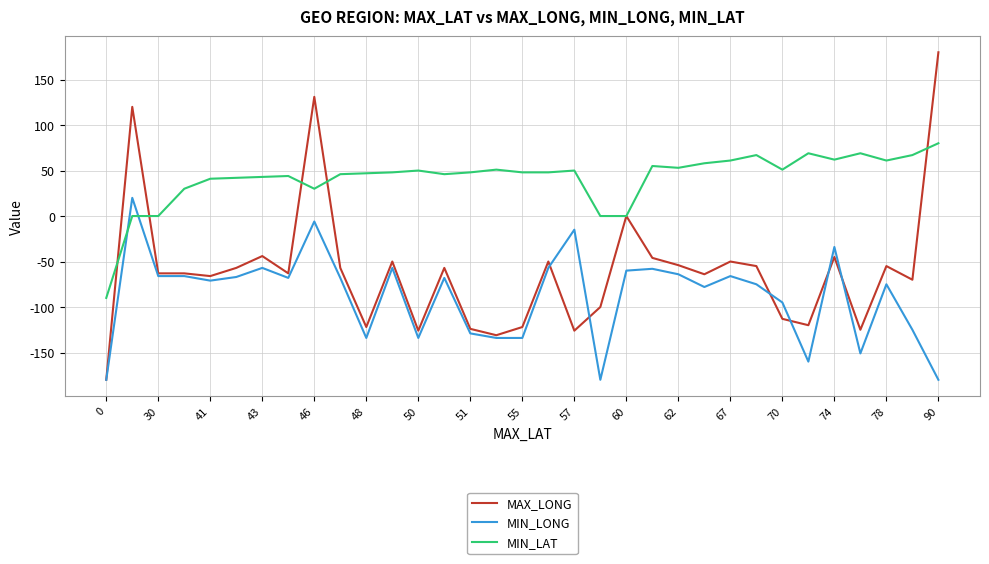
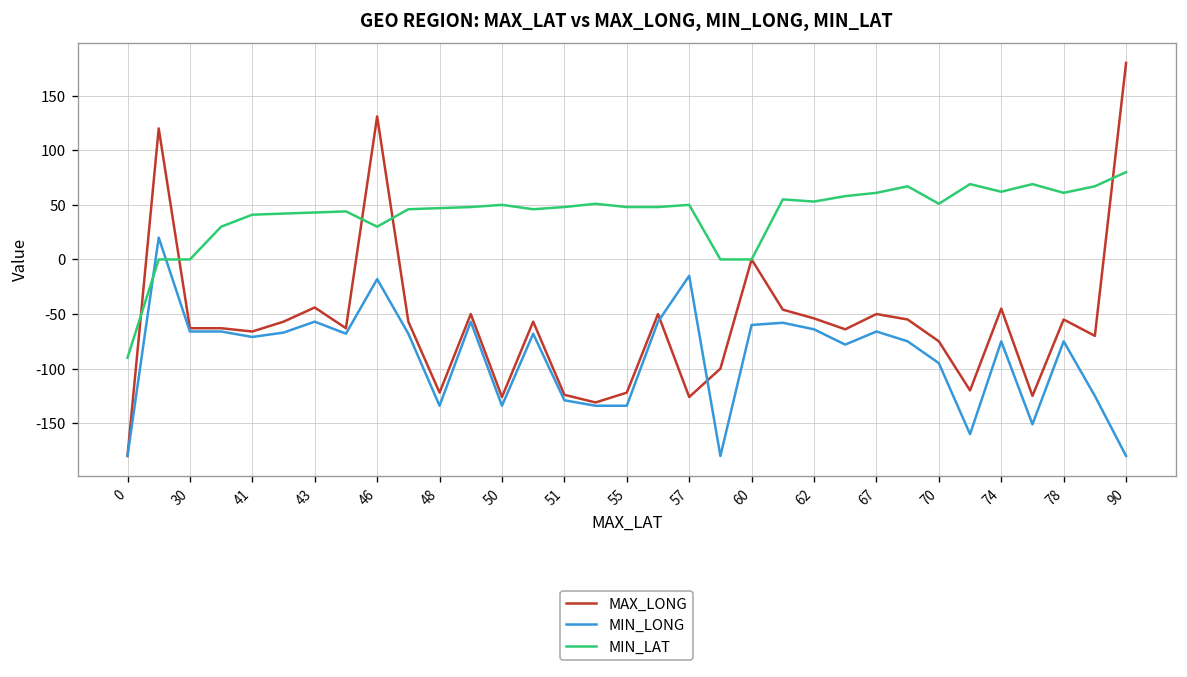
MIN_LONG, 46: -10 -> -20
MAX_LONG, 70: -110 -> -80
MIN_LONG, 74: -30 -> -80
